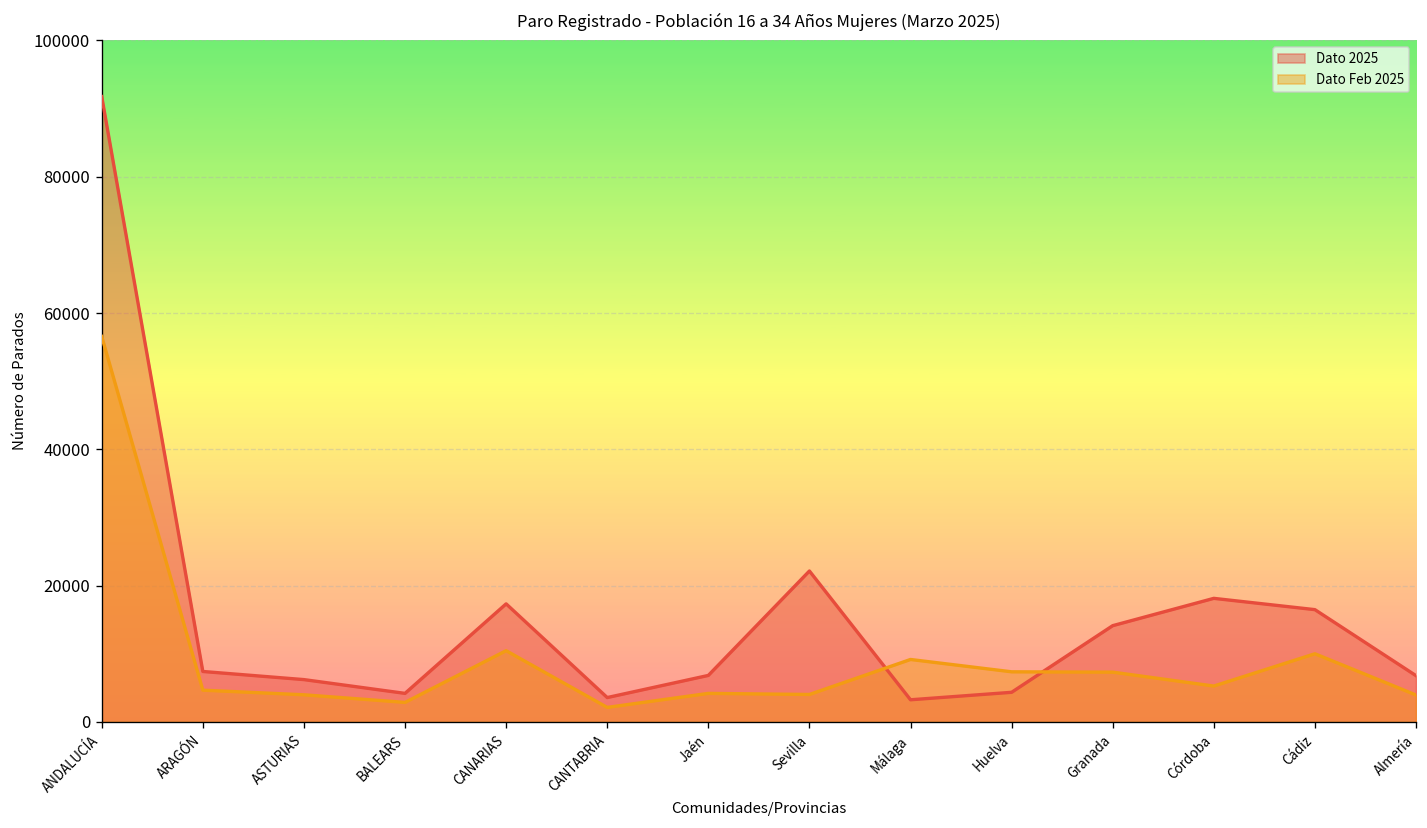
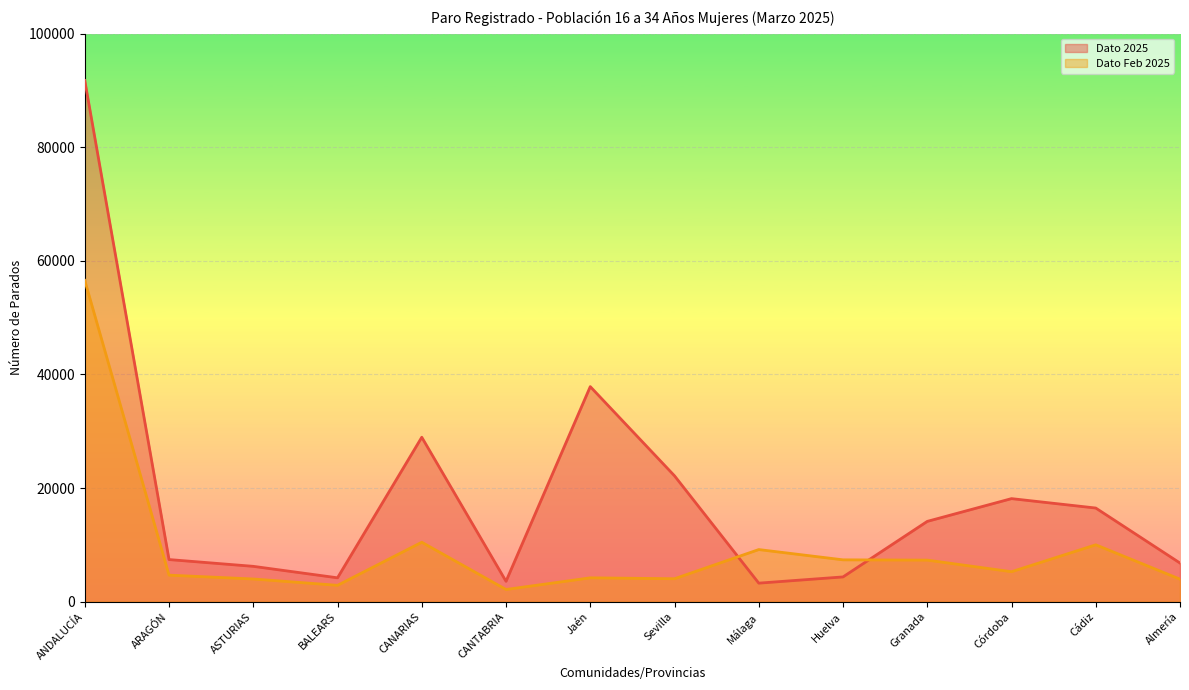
Dato 2025, CANARIAS: 17000 -> 29000
Dato 2025, Jaén: 7000 -> 38000
